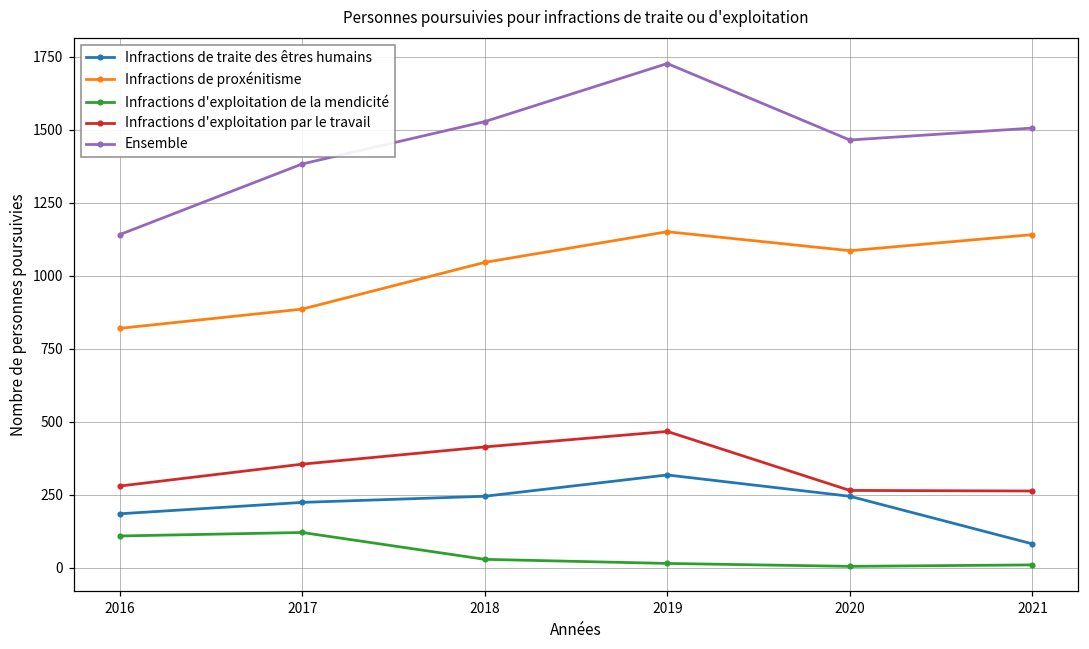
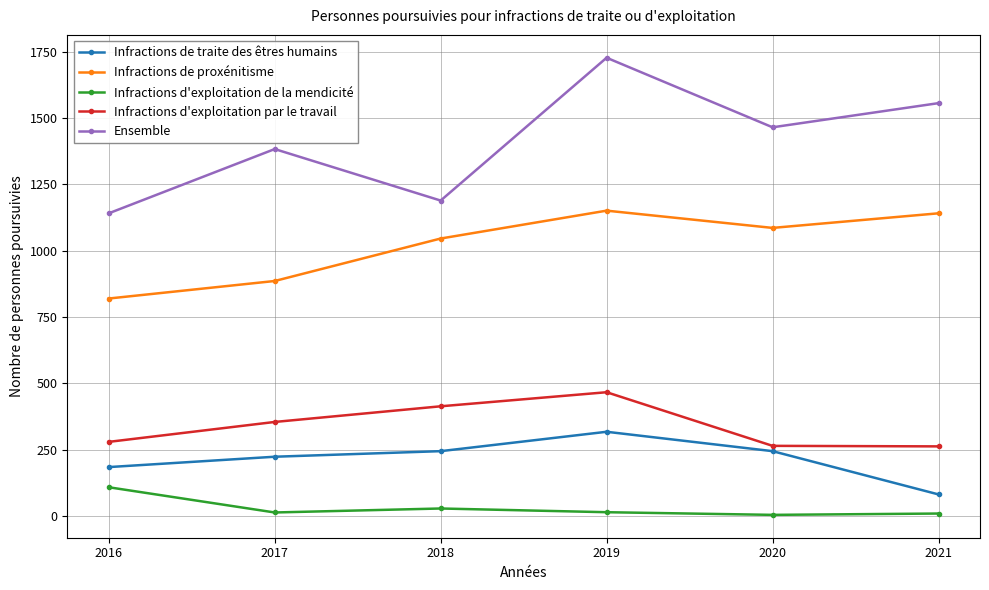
Infractions d'exploitation de la mendicité, 2017: 120 -> 10
Ensemble, 2018: 1530 -> 1190
Ensemble, 2021: 1510 -> 1560
